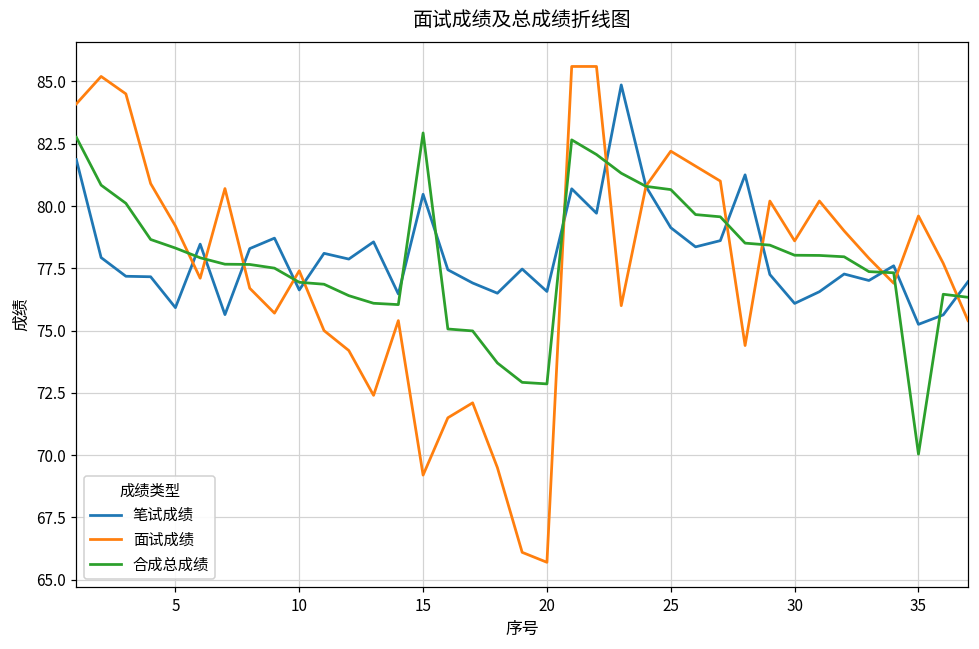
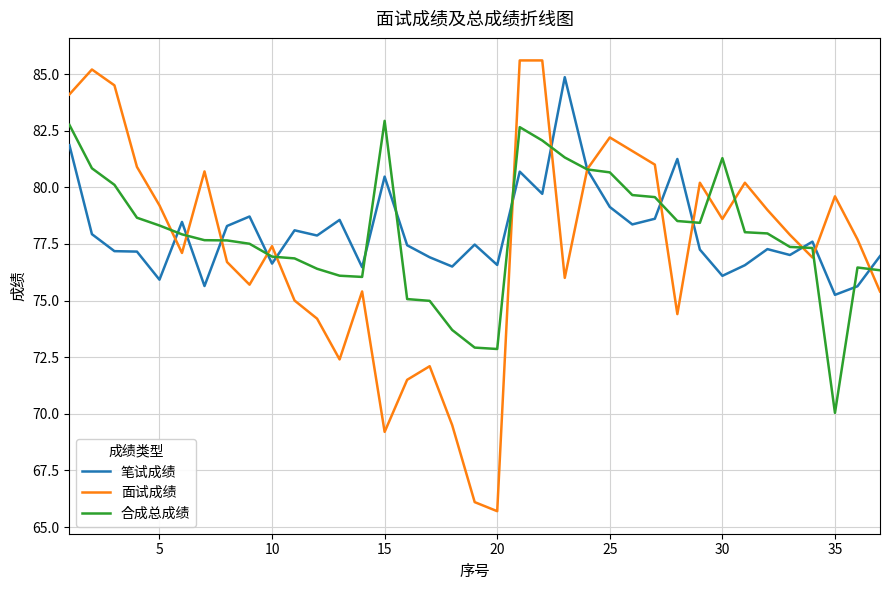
合成总成绩, 30: 78.0 -> 81.3
